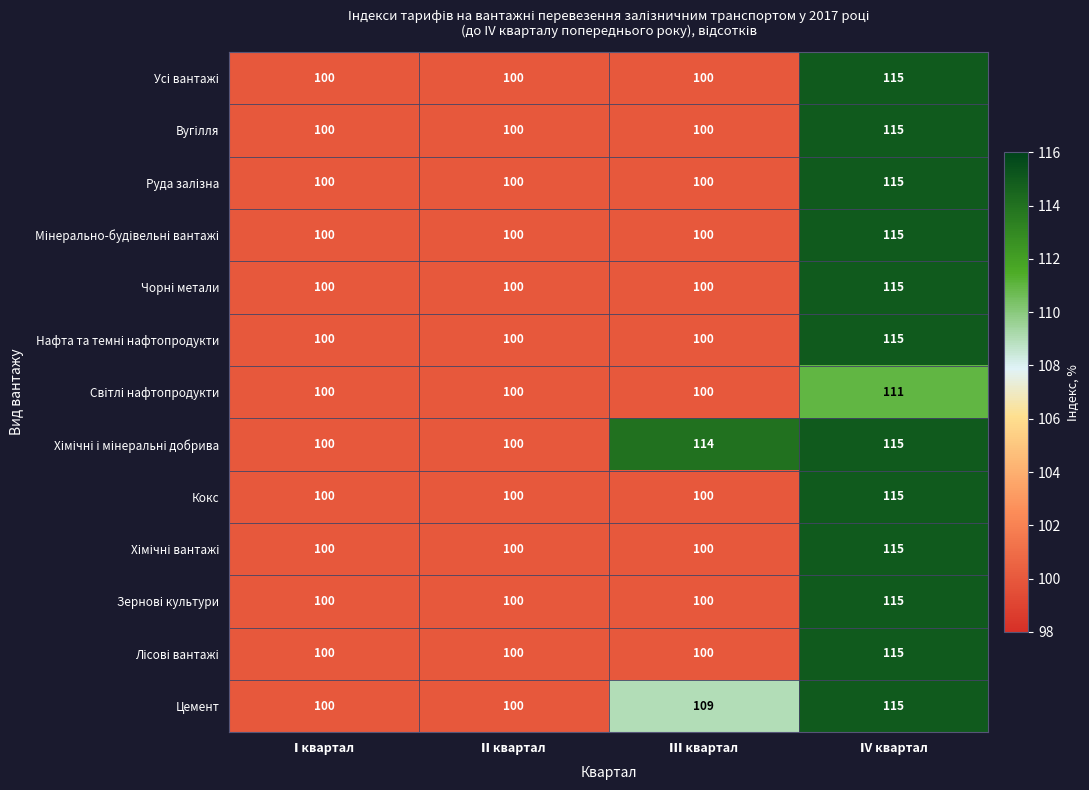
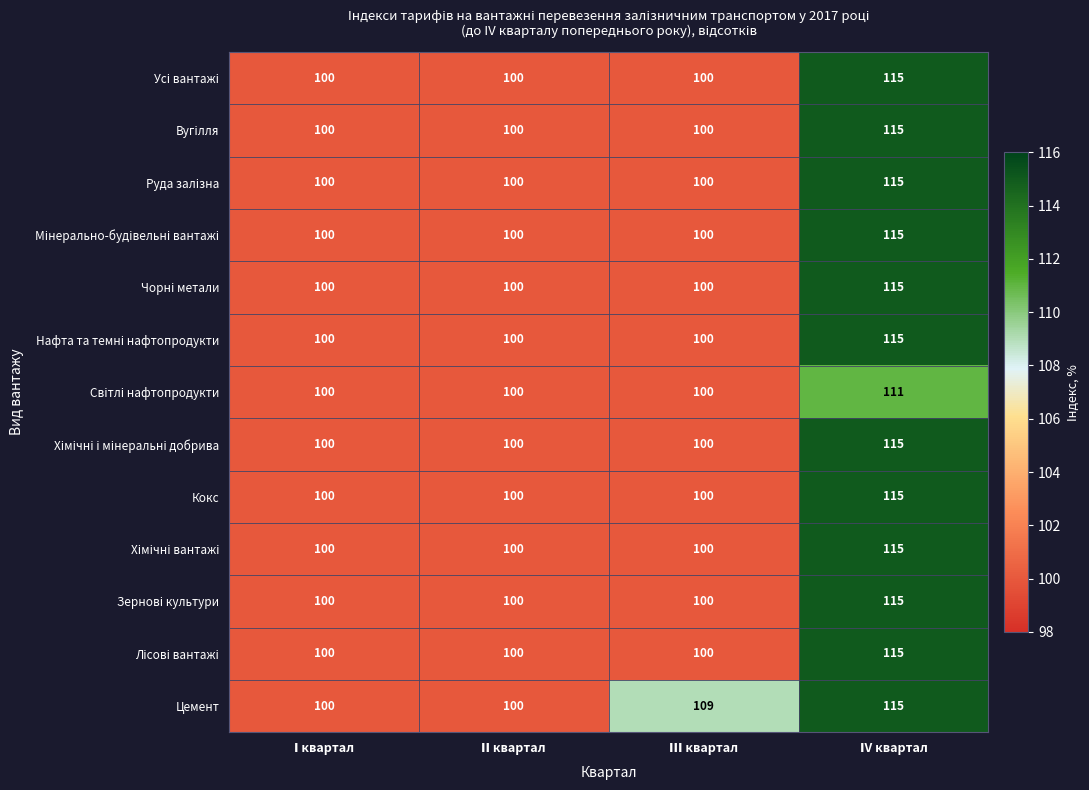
Хімічні і мінеральні добрива, ІІІ квартал: 114 -> 100
